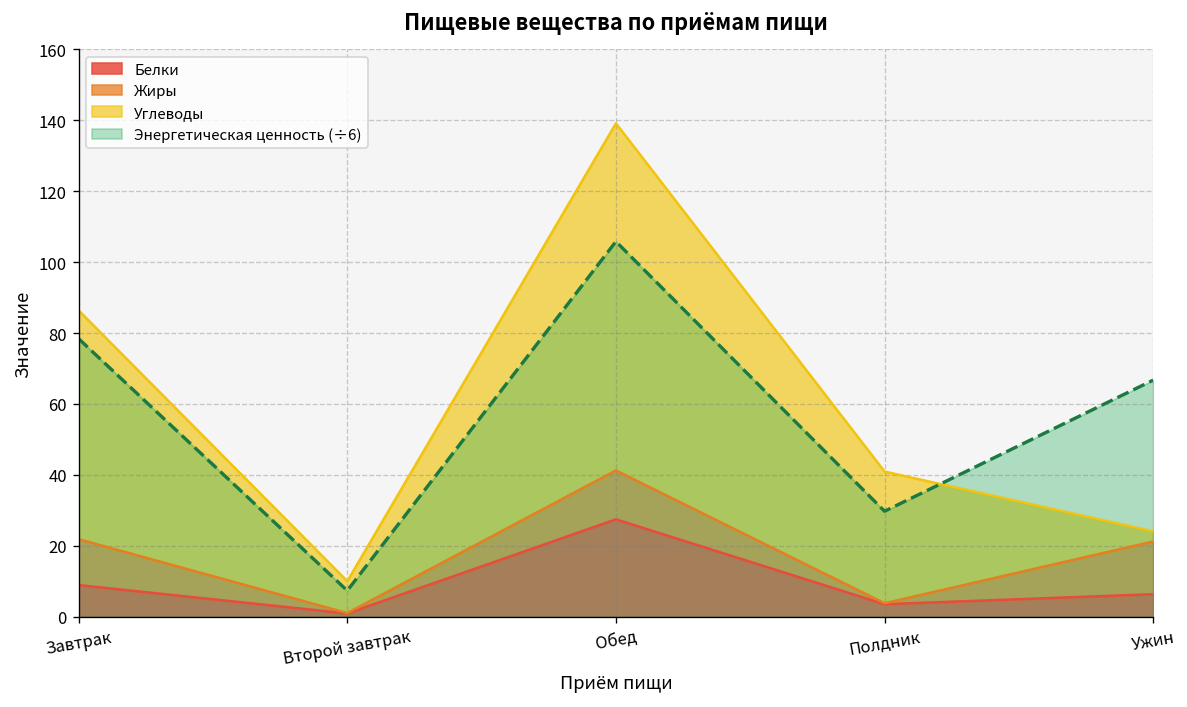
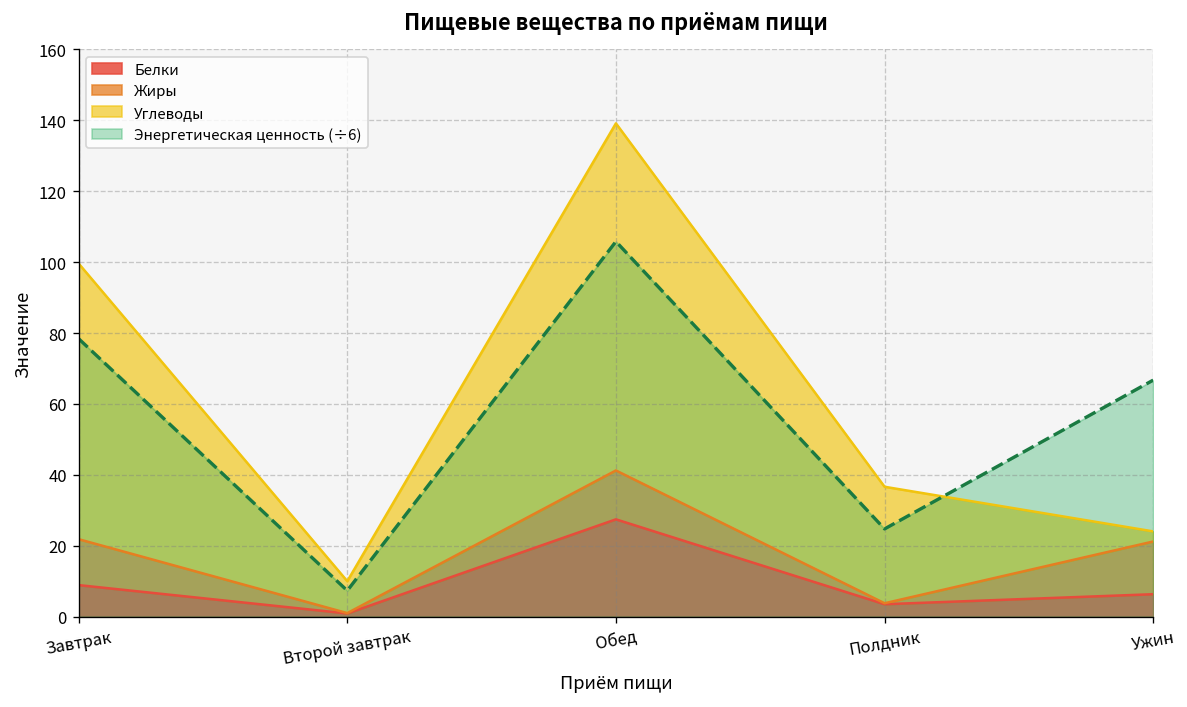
Углеводы, Завтрак: 65 -> 78
Углеводы, Полдник: 37 -> 33
Энергетическая ценность (÷6), Полдник: 30 -> 25
